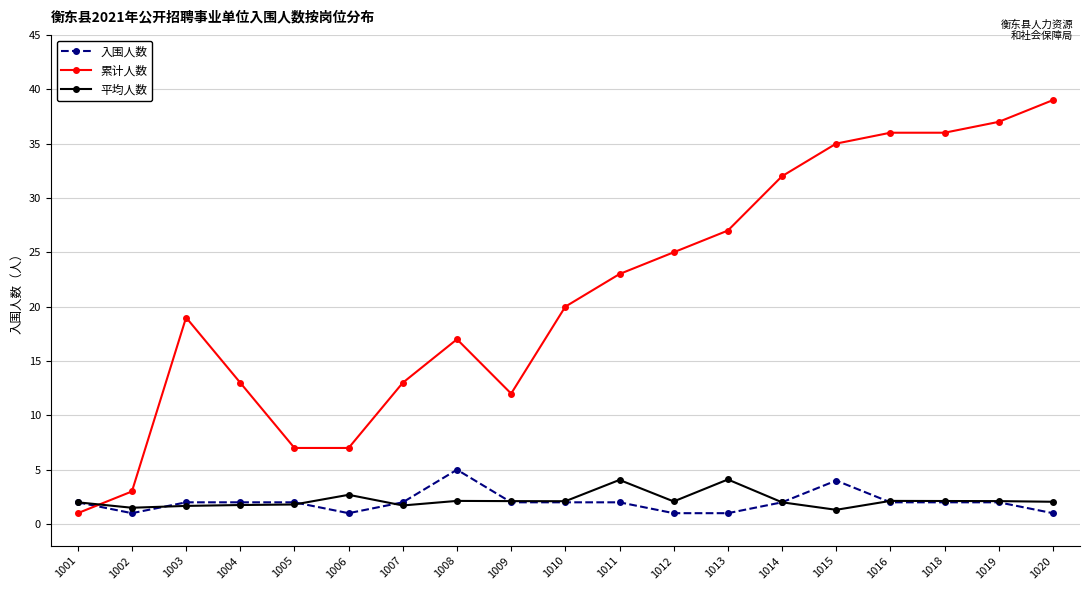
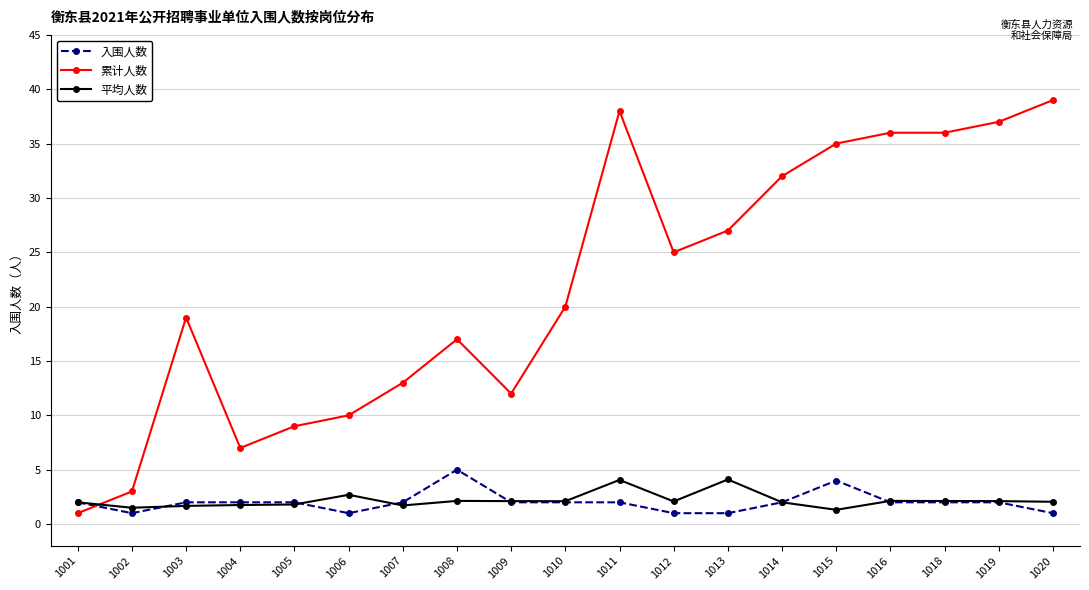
累计人数, 1004: 13 -> 7
累计人数, 1005: 7 -> 9
累计人数, 1006: 7 -> 10
累计人数, 1011: 23 -> 38
